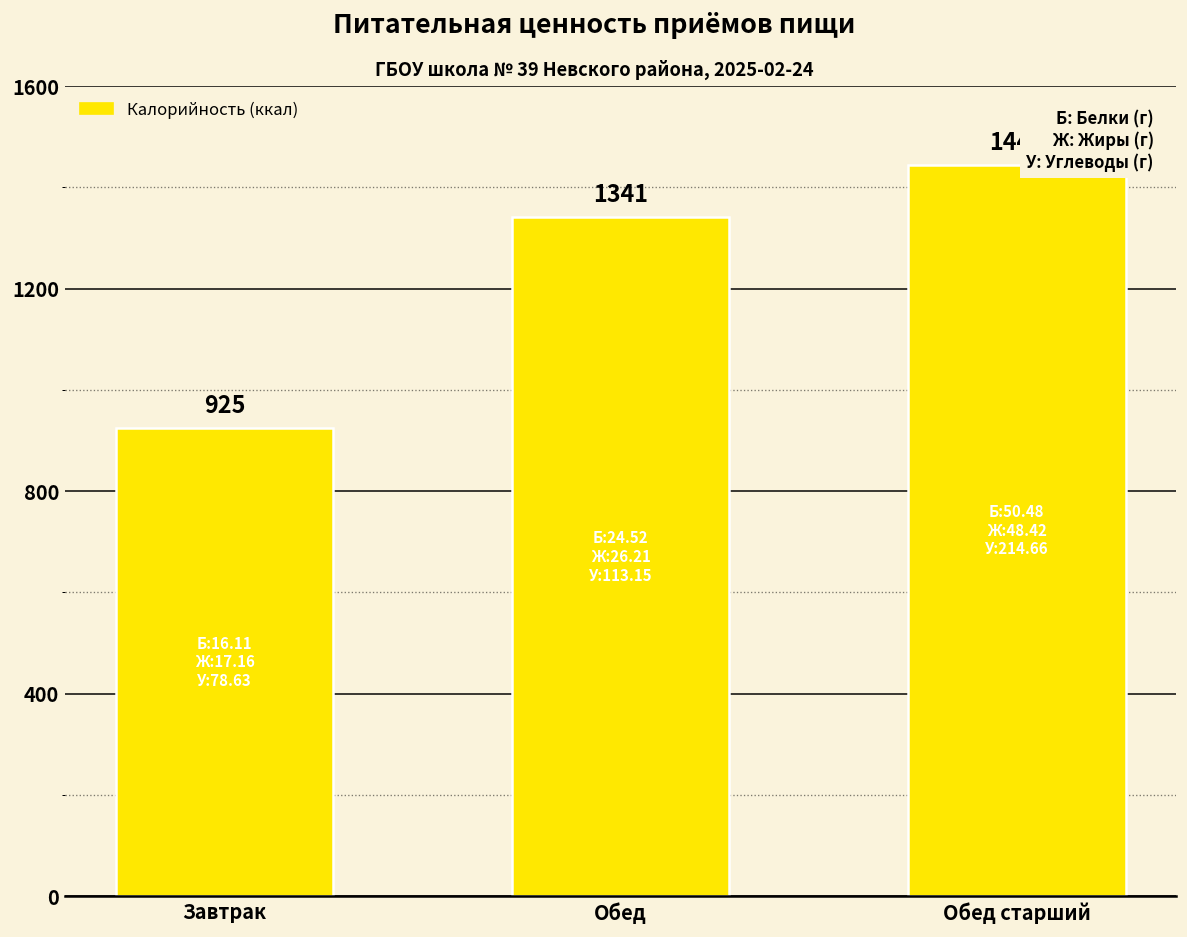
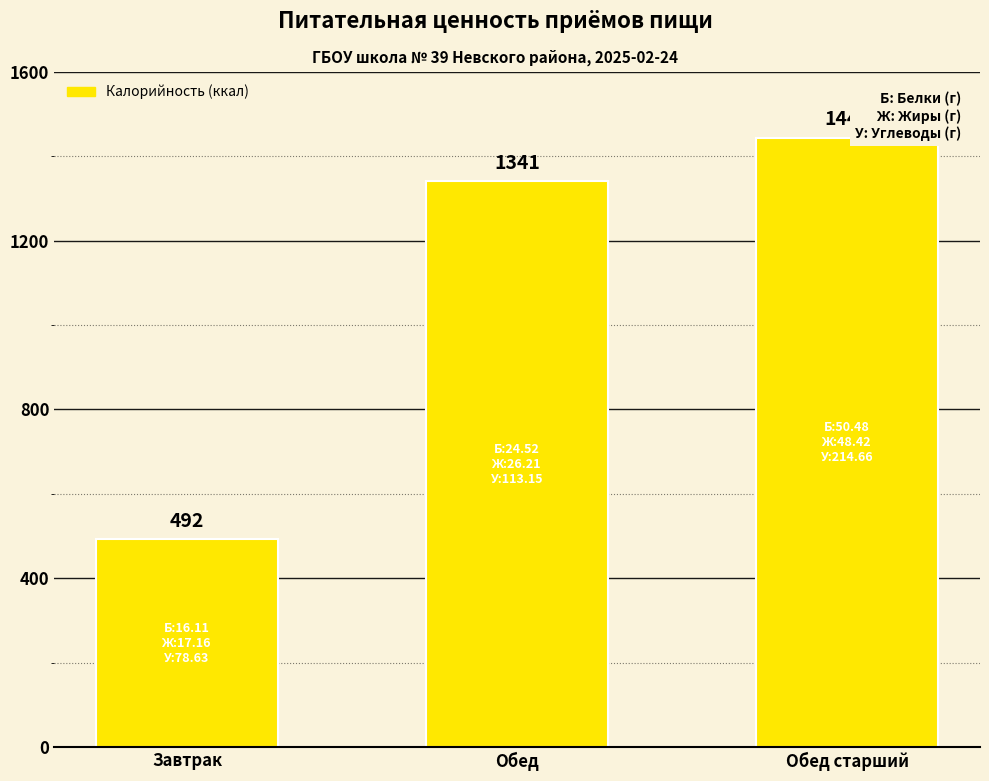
Завтрак: 925 -> 492
